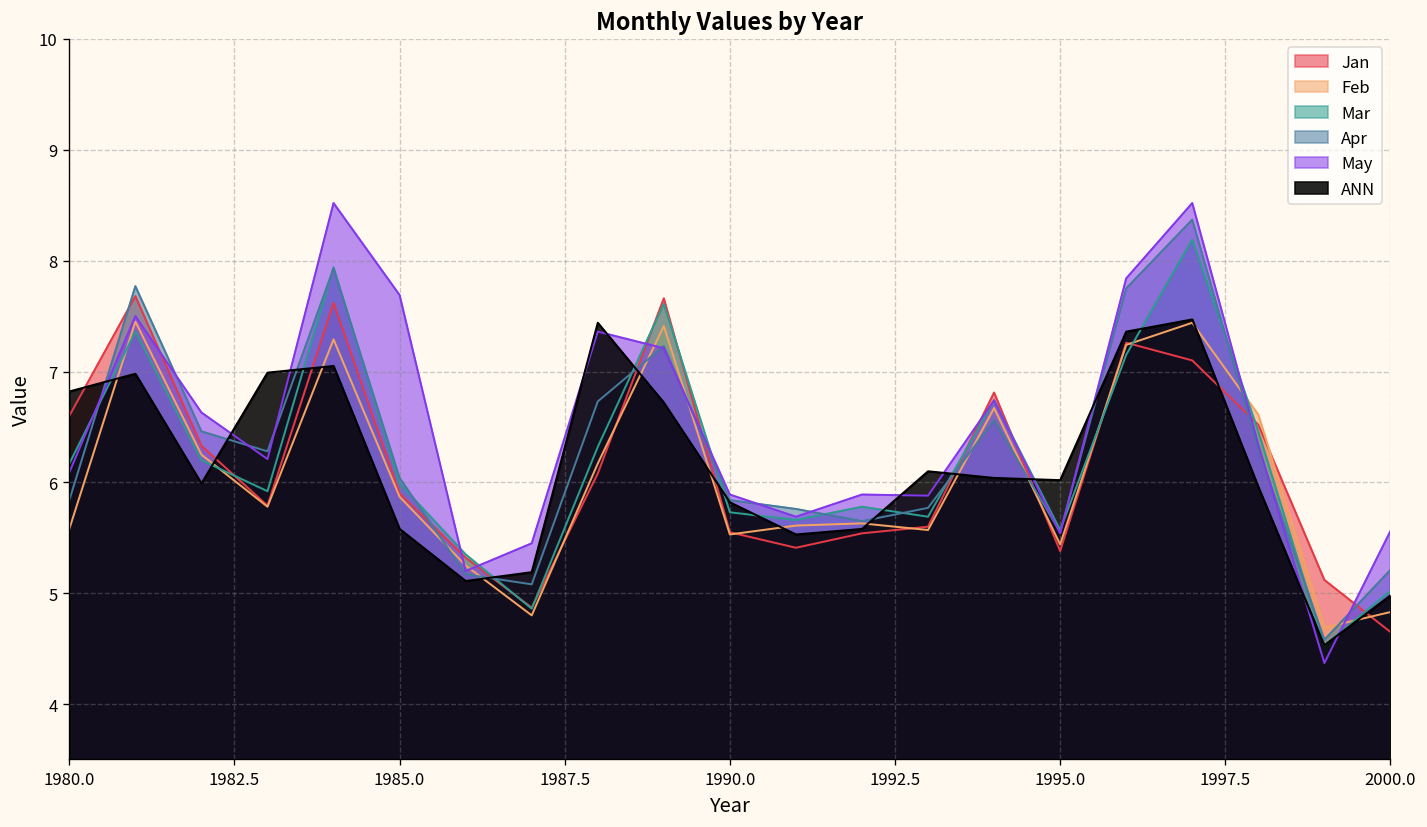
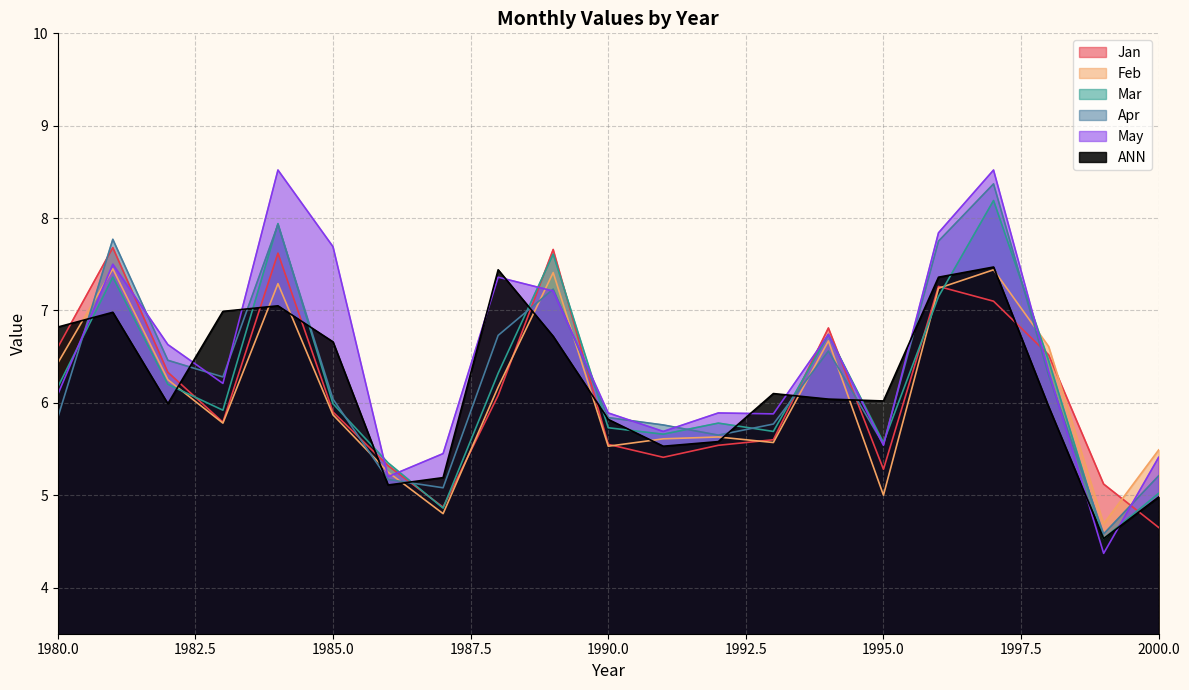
Feb, 1980.0: 5.6 -> 6.4
ANN, 1985.0: 5.6 -> 6.7
Jan, 1995.0: 5.4 -> 5.3
Feb, 1995.0: 5.4 -> 5.0
Feb, 2000.0: 4.8 -> 5.5
May, 2000.0: 5.6 -> 5.4
